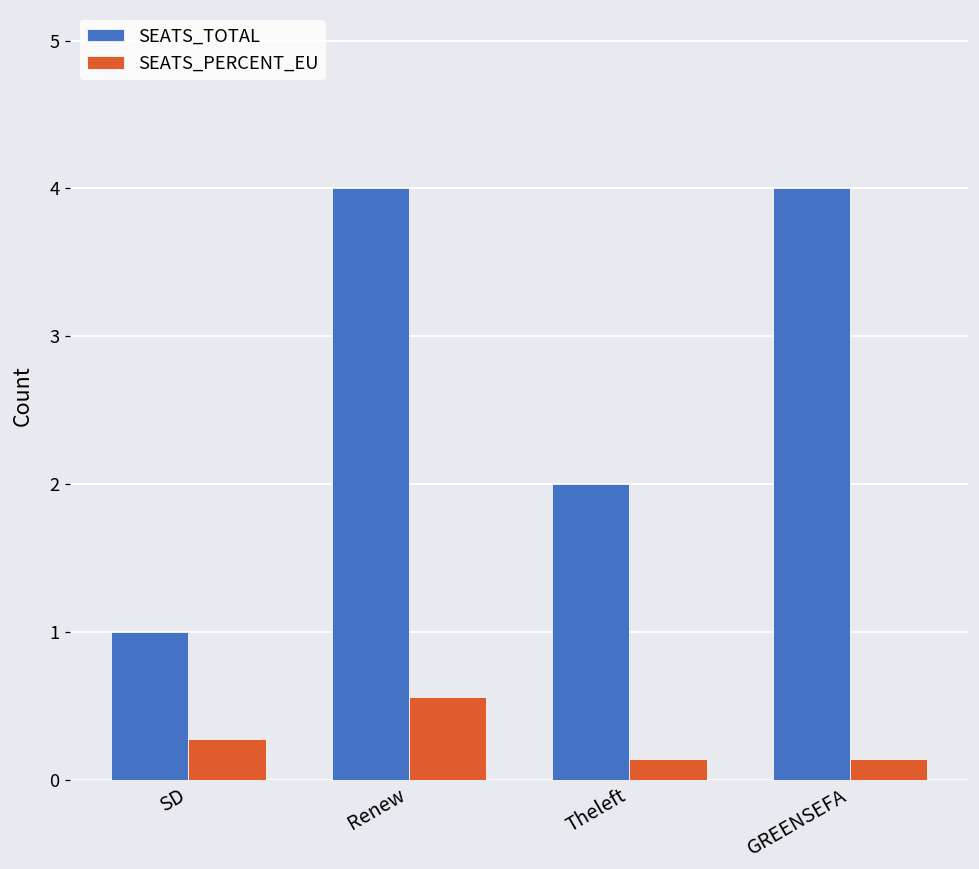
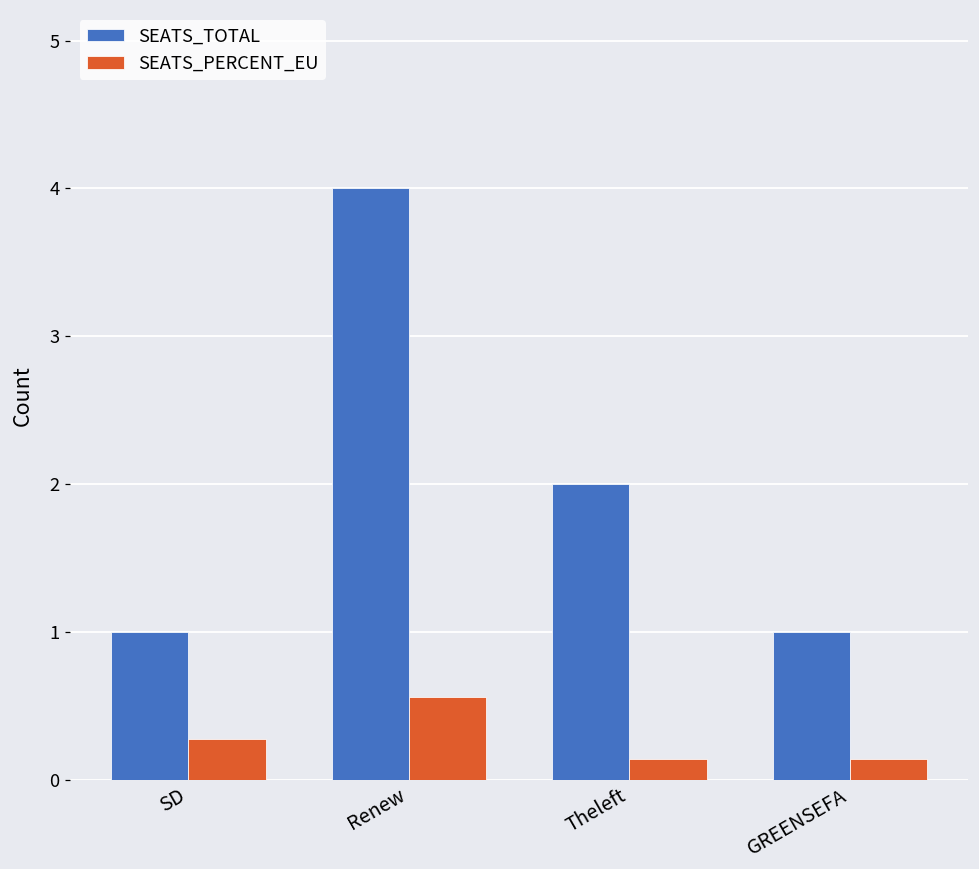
SEATS_TOTAL, GREENSEFA: 4 -> 1
